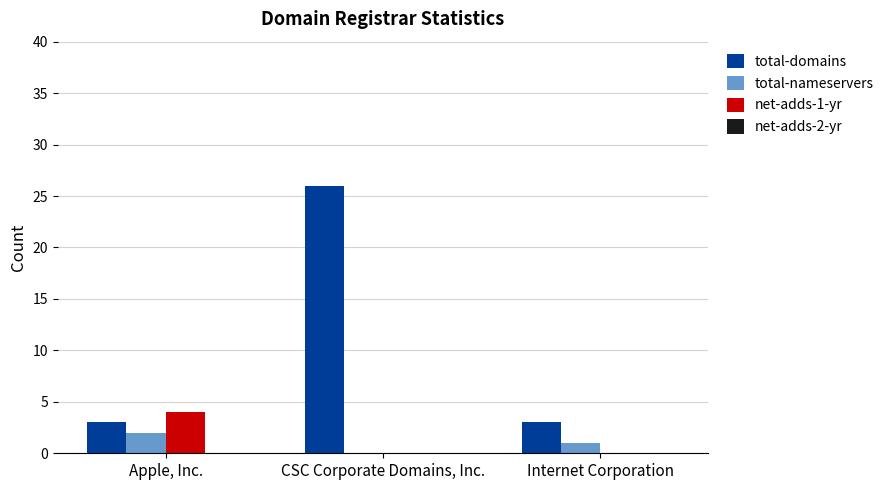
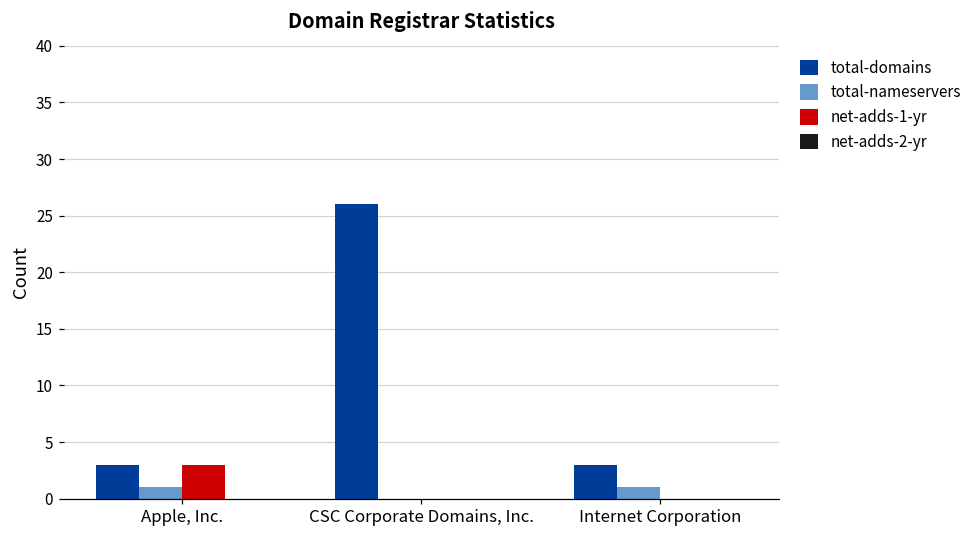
total-nameservers, Apple, Inc.: 2 -> 1
net-adds-1-yr, Apple, Inc.: 4 -> 3
